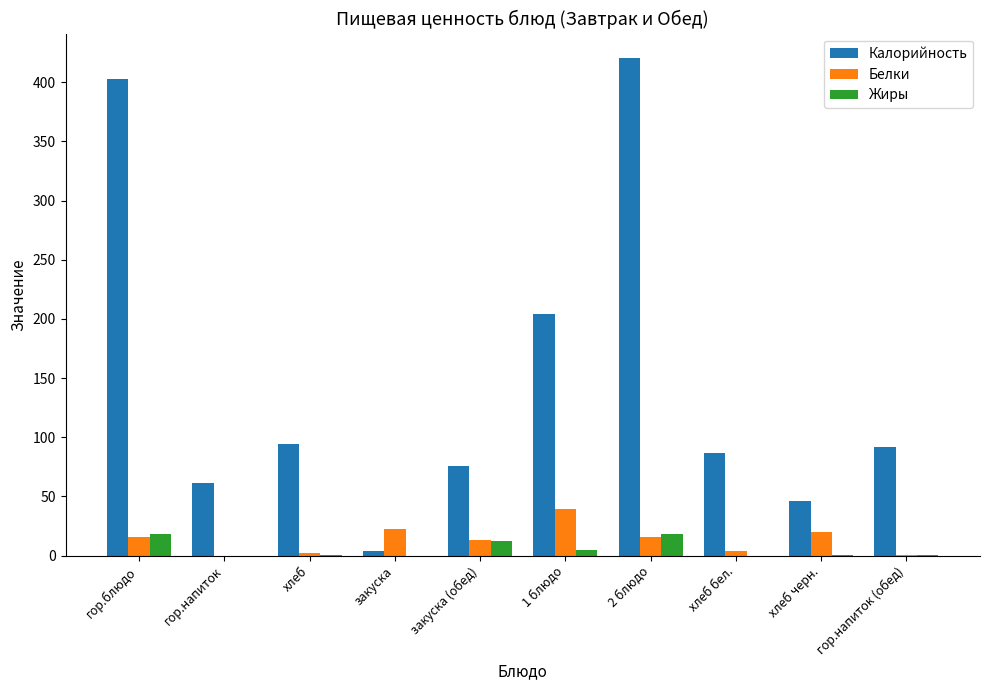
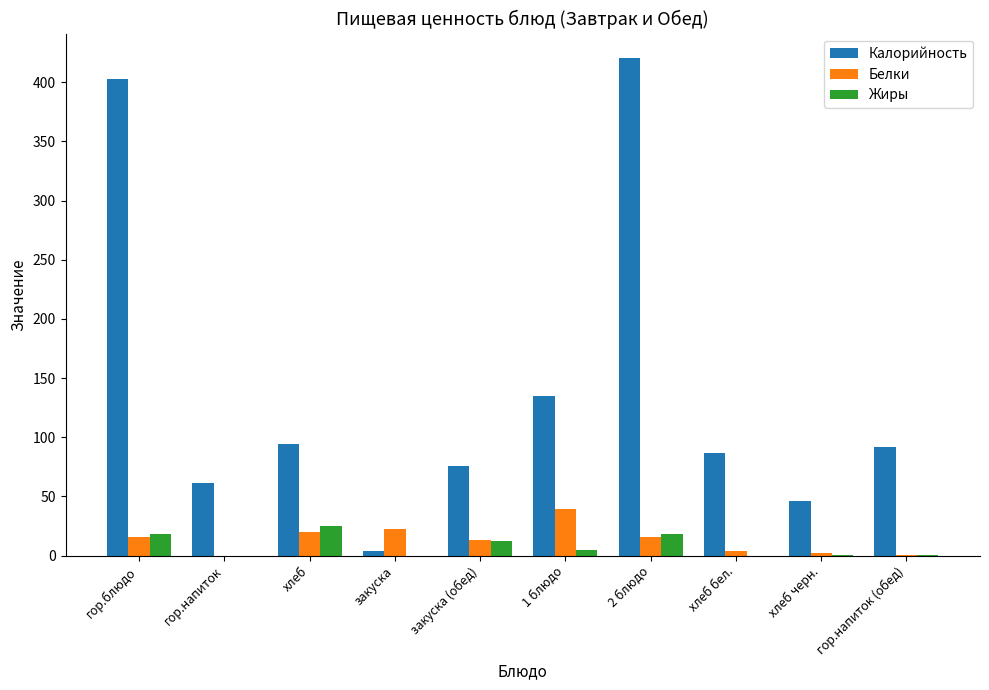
Белки, хлеб: 3 -> 20
Жиры, хлеб: 0 -> 25
Калорийность, 1 блюдо: 205 -> 135
Белки, хлеб черн.: 20 -> 2
